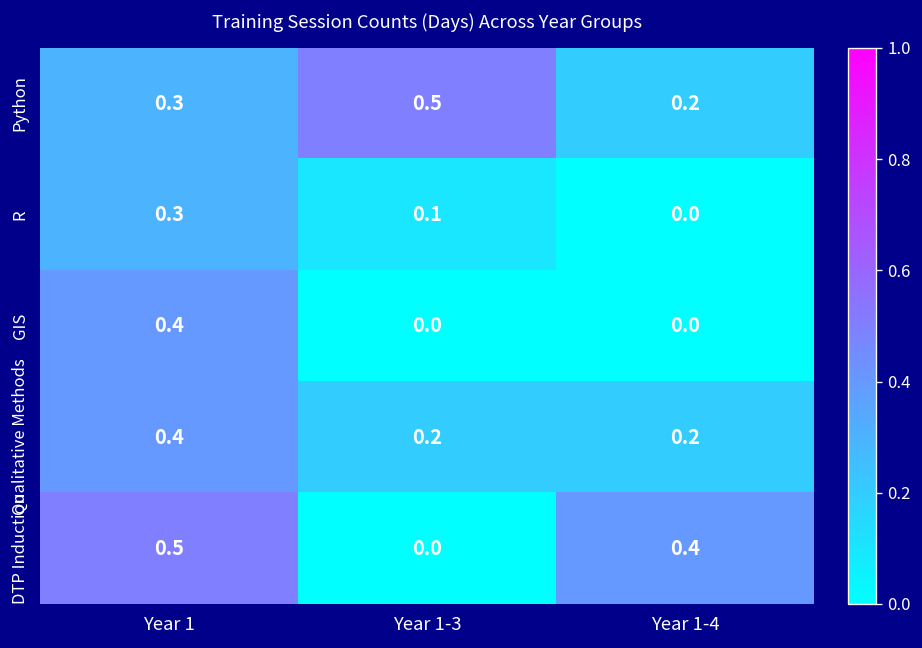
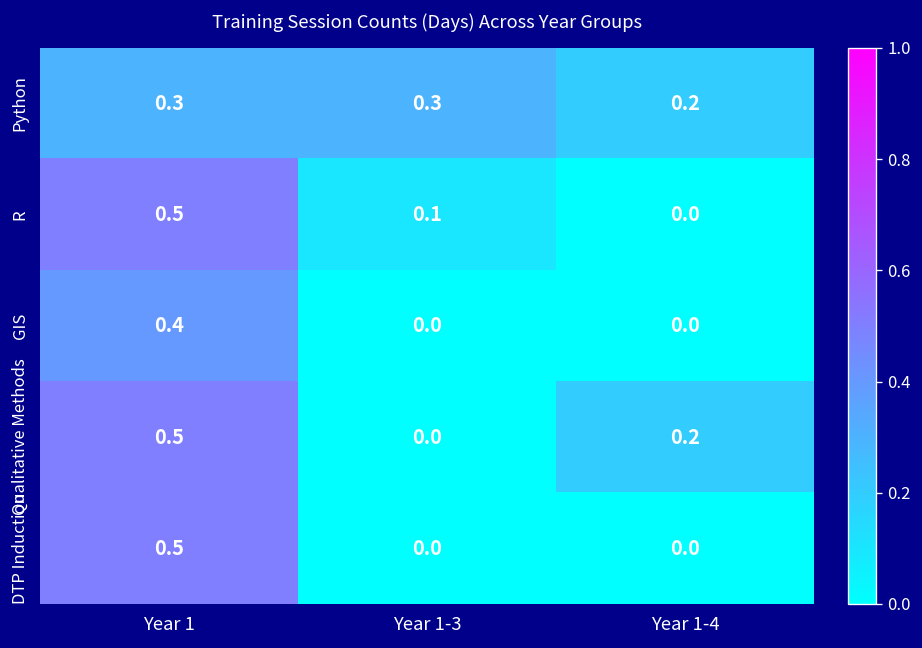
Python, Year 1-3: 0.5 -> 0.3
R, Year 1: 0.3 -> 0.5
Qualitative Methods, Year 1: 0.4 -> 0.5
Qualitative Methods, Year 1-3: 0.2 -> 0.0
DTP Induction, Year 1-4: 0.4 -> 0.0
